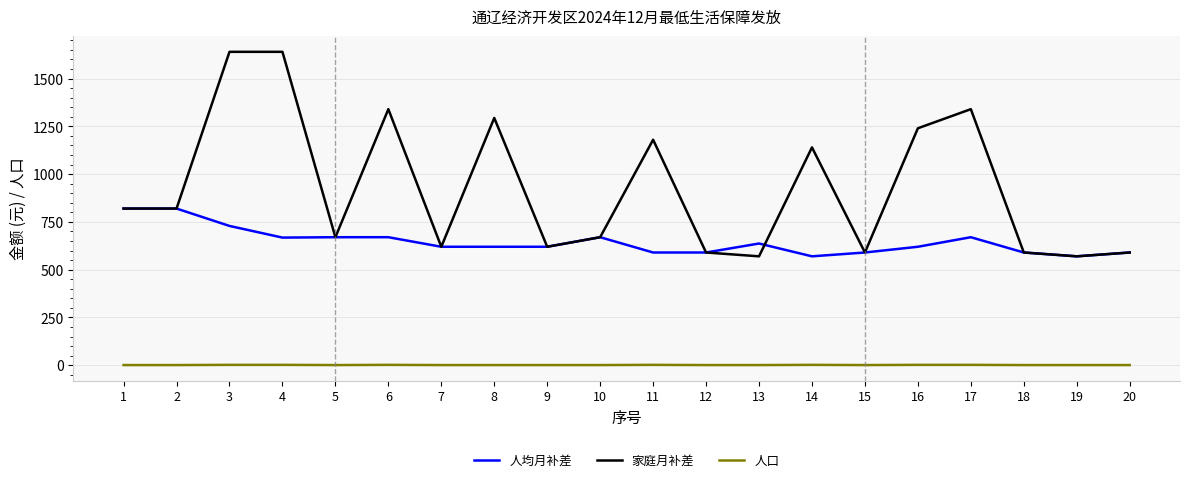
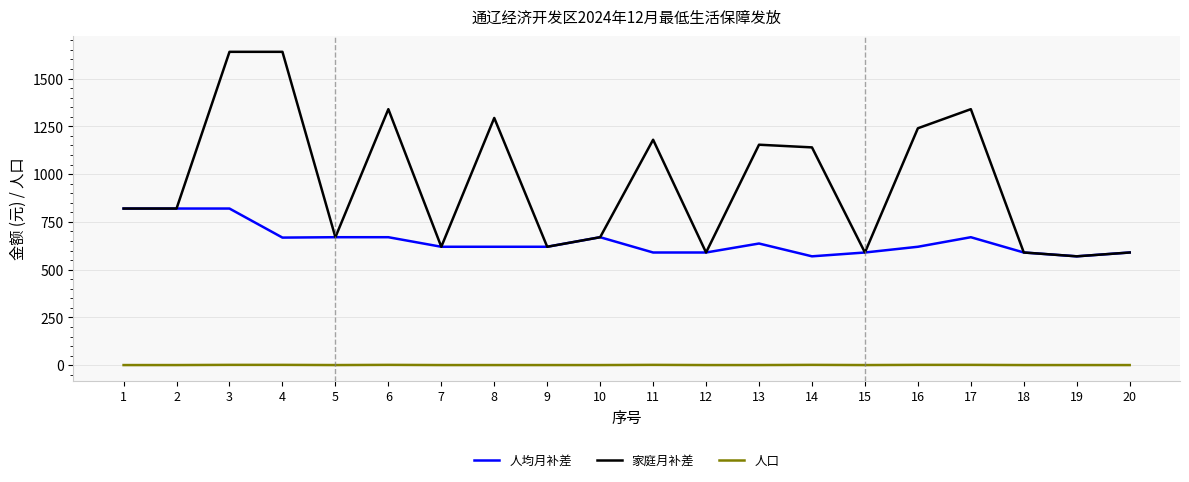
人均月补差, 3: 730 -> 820
家庭月补差, 13: 570 -> 1150
